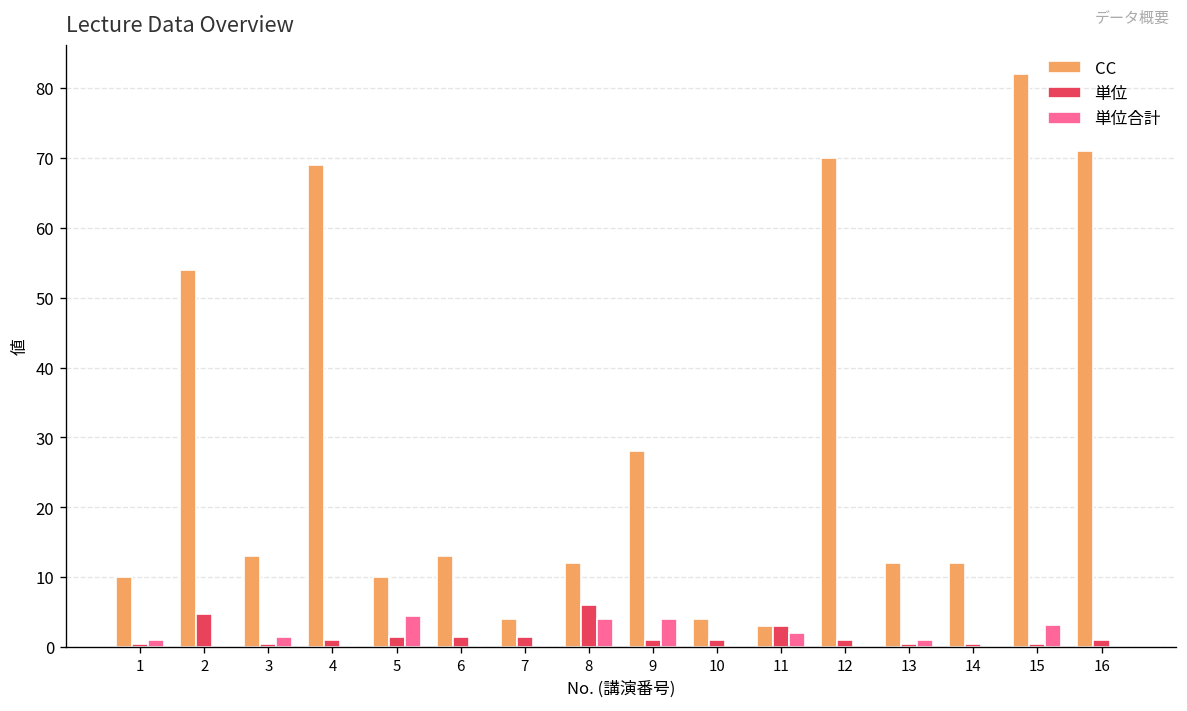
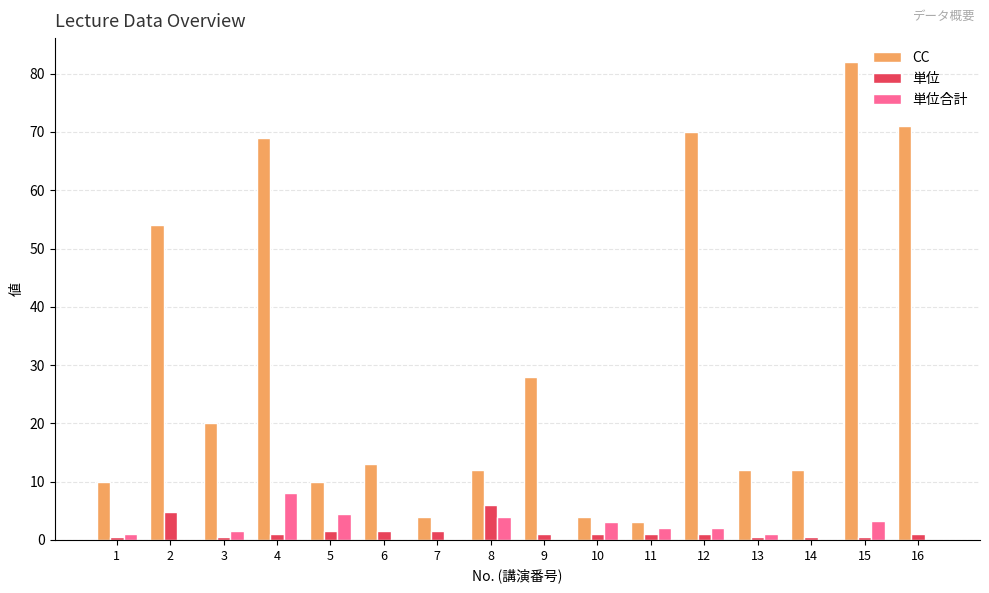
CC, 3: 13 -> 20
単位合計, 4: 0 -> 8
単位合計, 9: 4 -> 0
単位合計, 10: 0 -> 3
単位, 11: 3 -> 1
単位合計, 12: 0 -> 2
